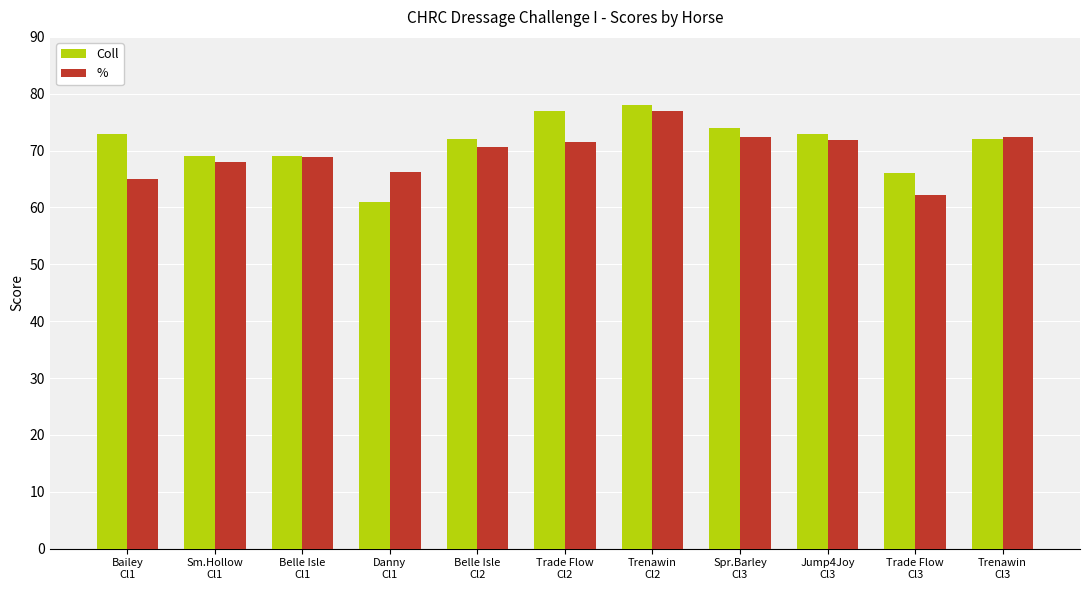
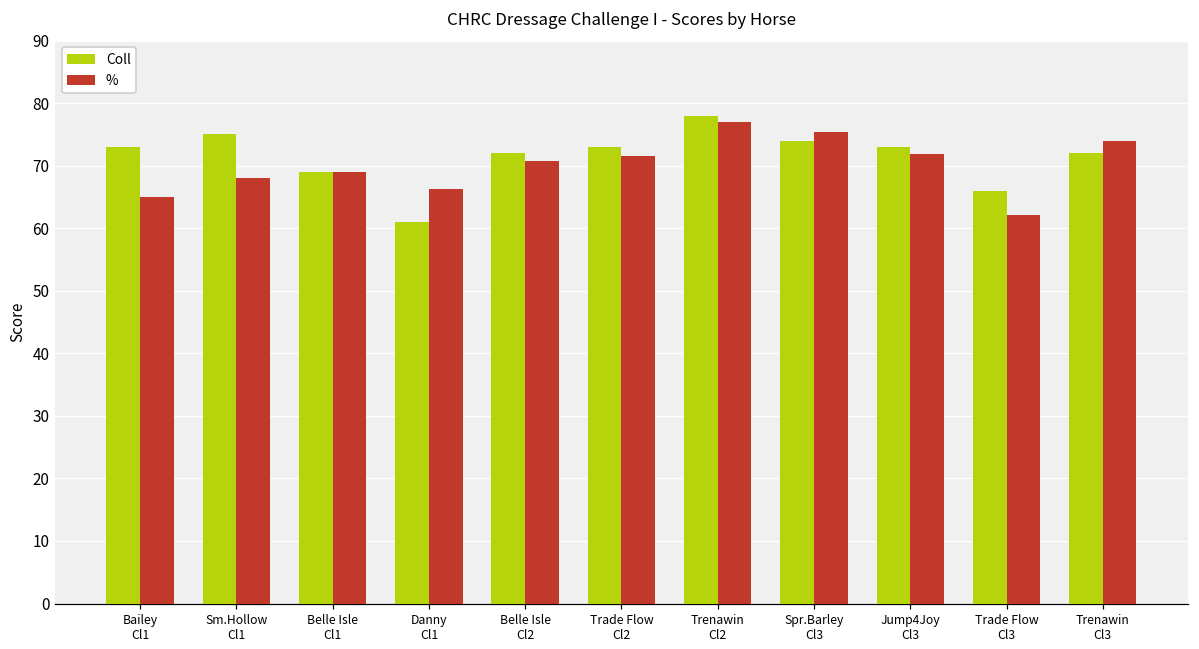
Coll, Sm.Hollow Cl1: 69 -> 75
Coll, Trade Flow Cl2: 77 -> 73
%, Spr.Barley Cl3: 72 -> 75
%, Trenawin Cl3: 72 -> 74
